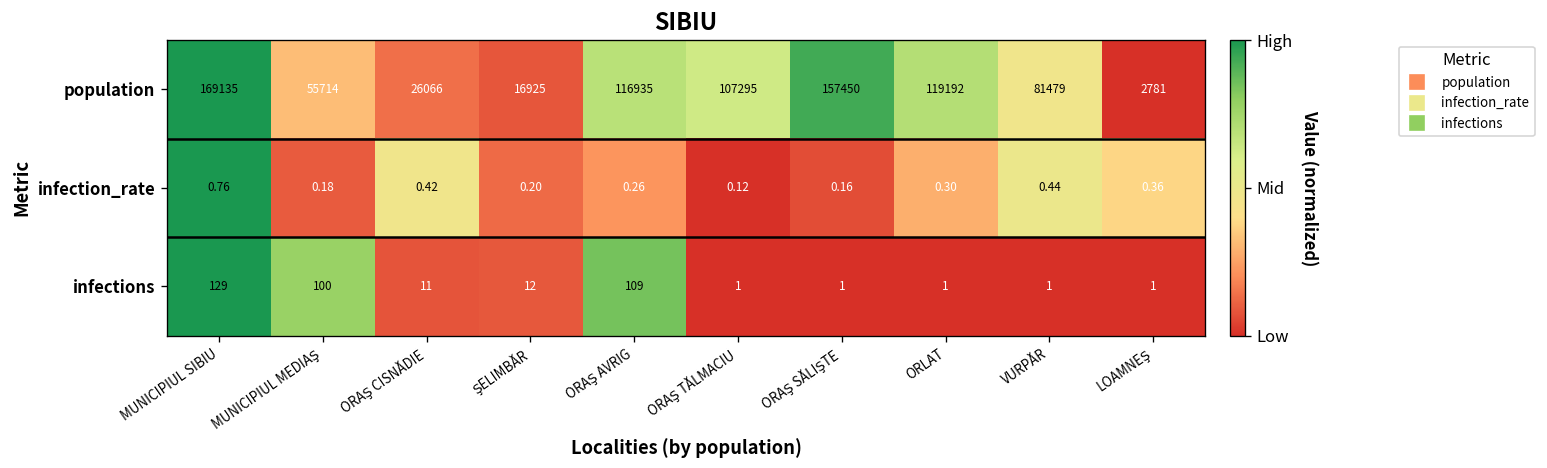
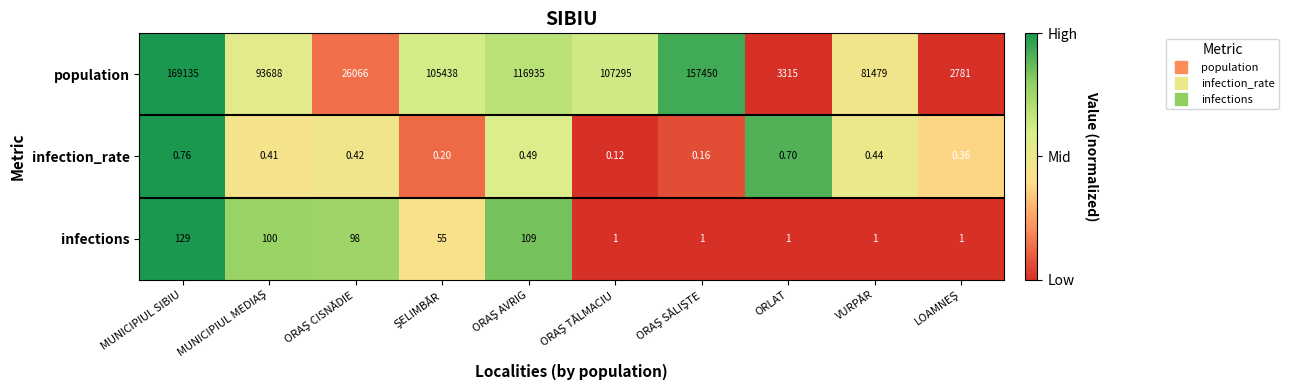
population, MUNICIPIUL MEDIAŞ: 55714 -> 93688
population, ŞELIMBĂR: 16925 -> 105438
population, ORLAT: 119192 -> 3315
infection_rate, MUNICIPIUL MEDIAŞ: 0.18 -> 0.41
infection_rate, ORAŞ AVRIG: 0.26 -> 0.49
infection_rate, ORLAT: 0.30 -> 0.70
infections, ORAŞ CISNĂDIE: 11 -> 98
infections, ŞELIMBĂR: 12 -> 55
